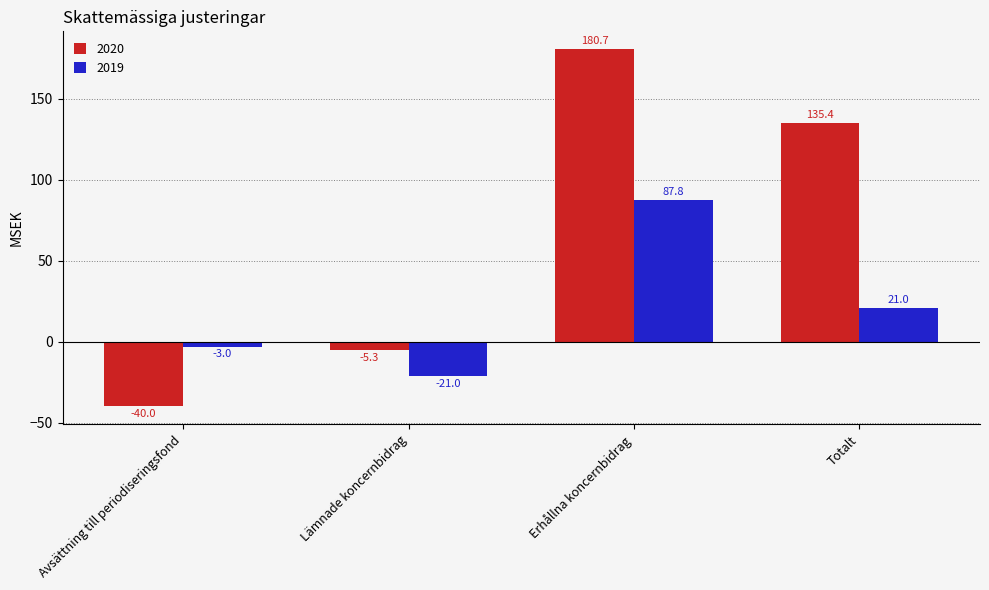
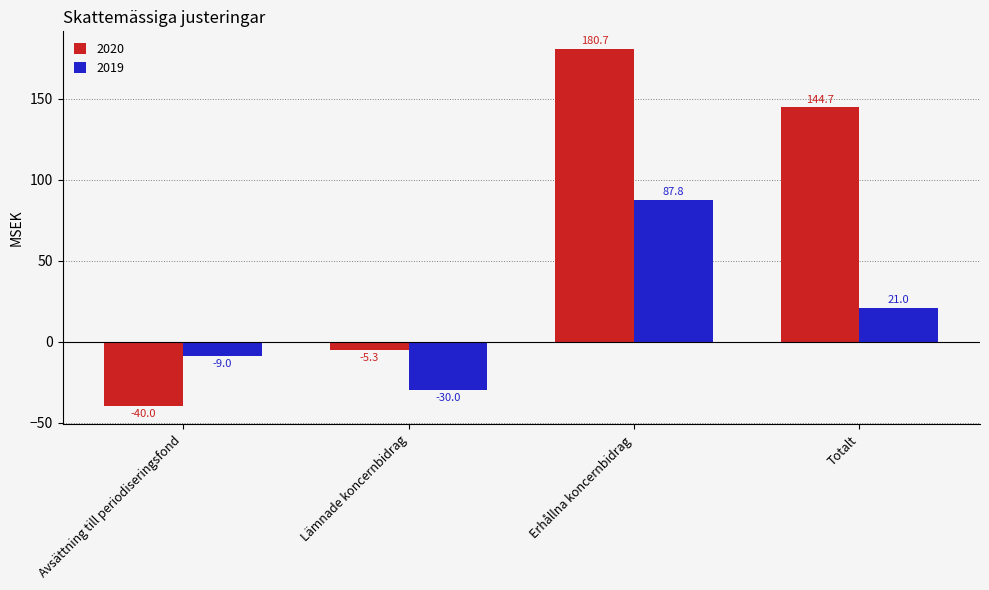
2019, Avsättning till periodiseringsfond: -3.0 -> -9.0
2019, Lämnade koncernbidrag: -21.0 -> -30.0
2020, Totalt: 135.4 -> 144.7
